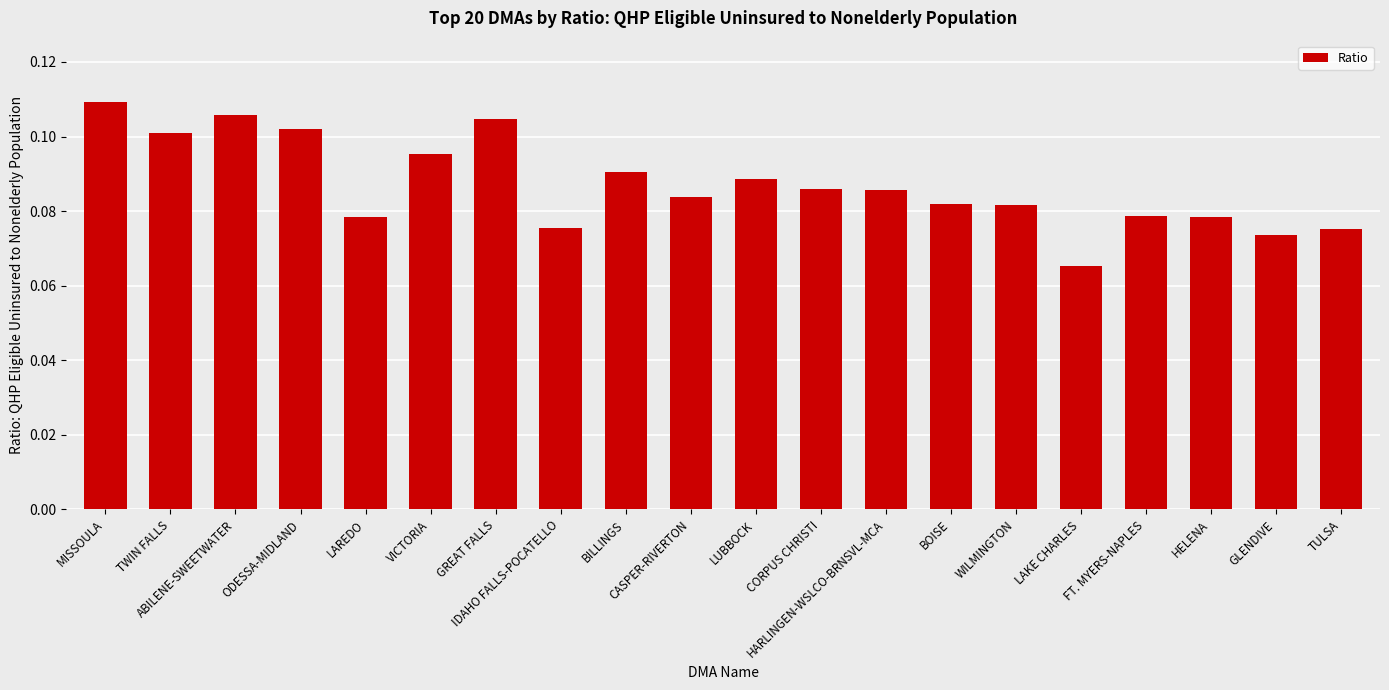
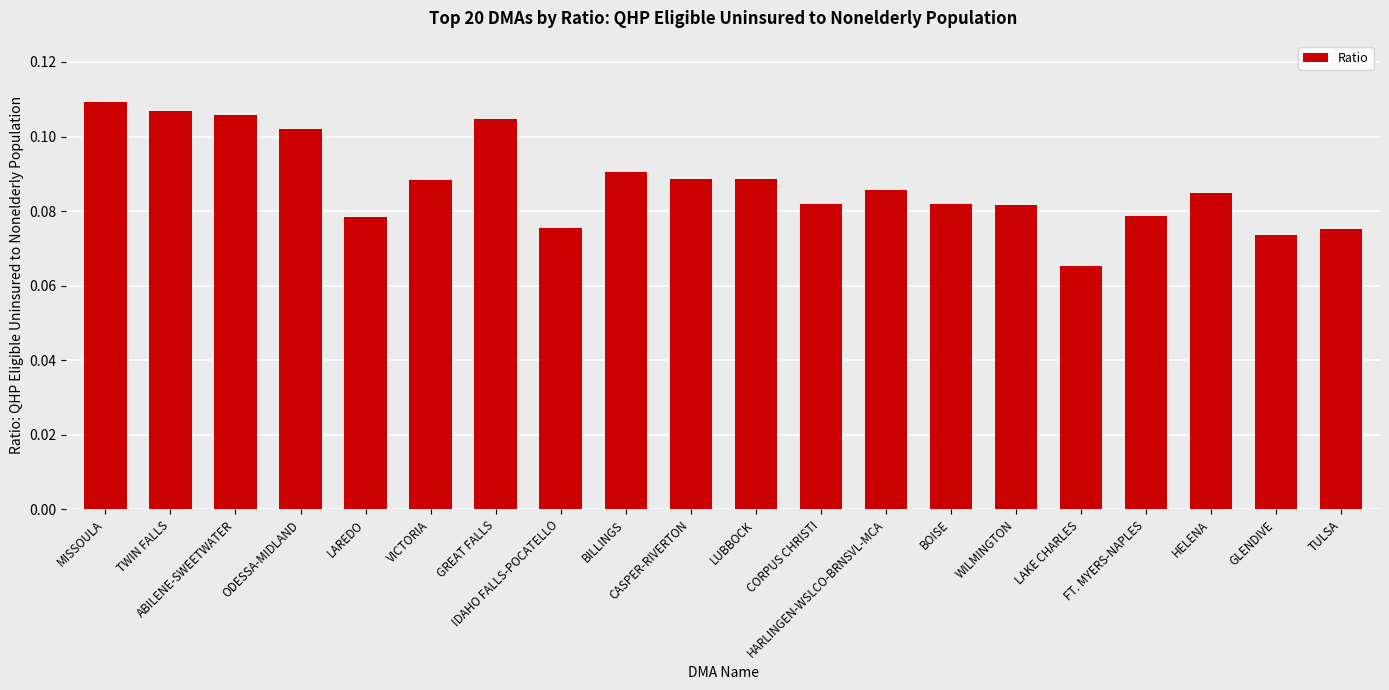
TWIN FALLS: 0.101 -> 0.107
VICTORIA: 0.095 -> 0.088
CASPER-RIVERTON: 0.084 -> 0.089
CORPUS CHRISTI: 0.086 -> 0.082
HELENA: 0.078 -> 0.085
